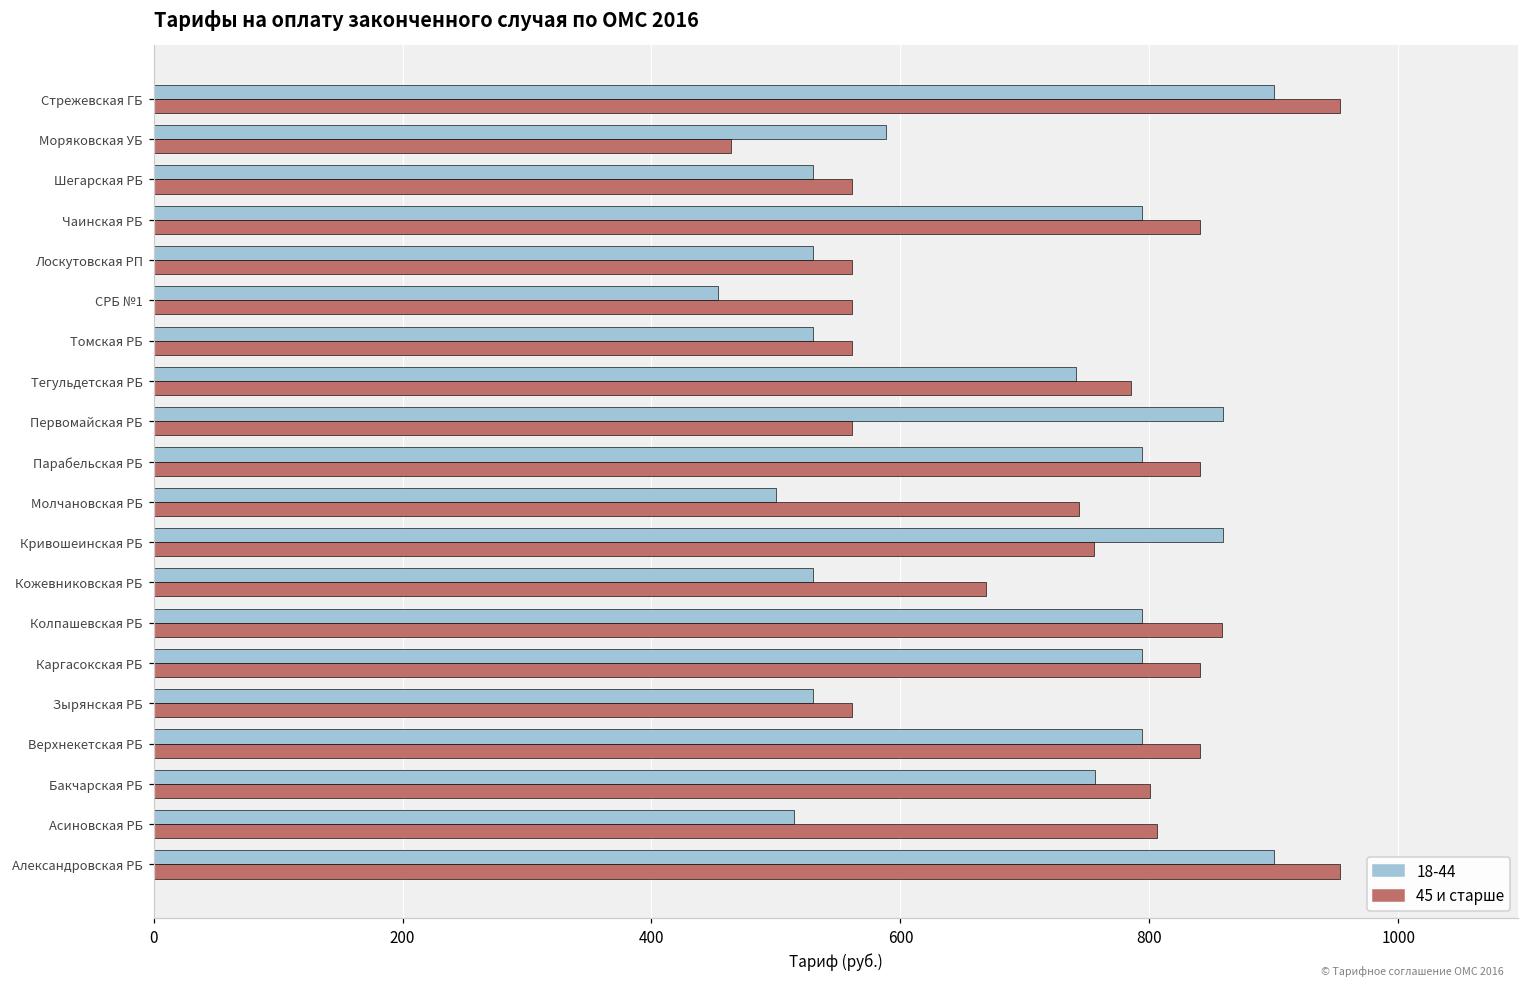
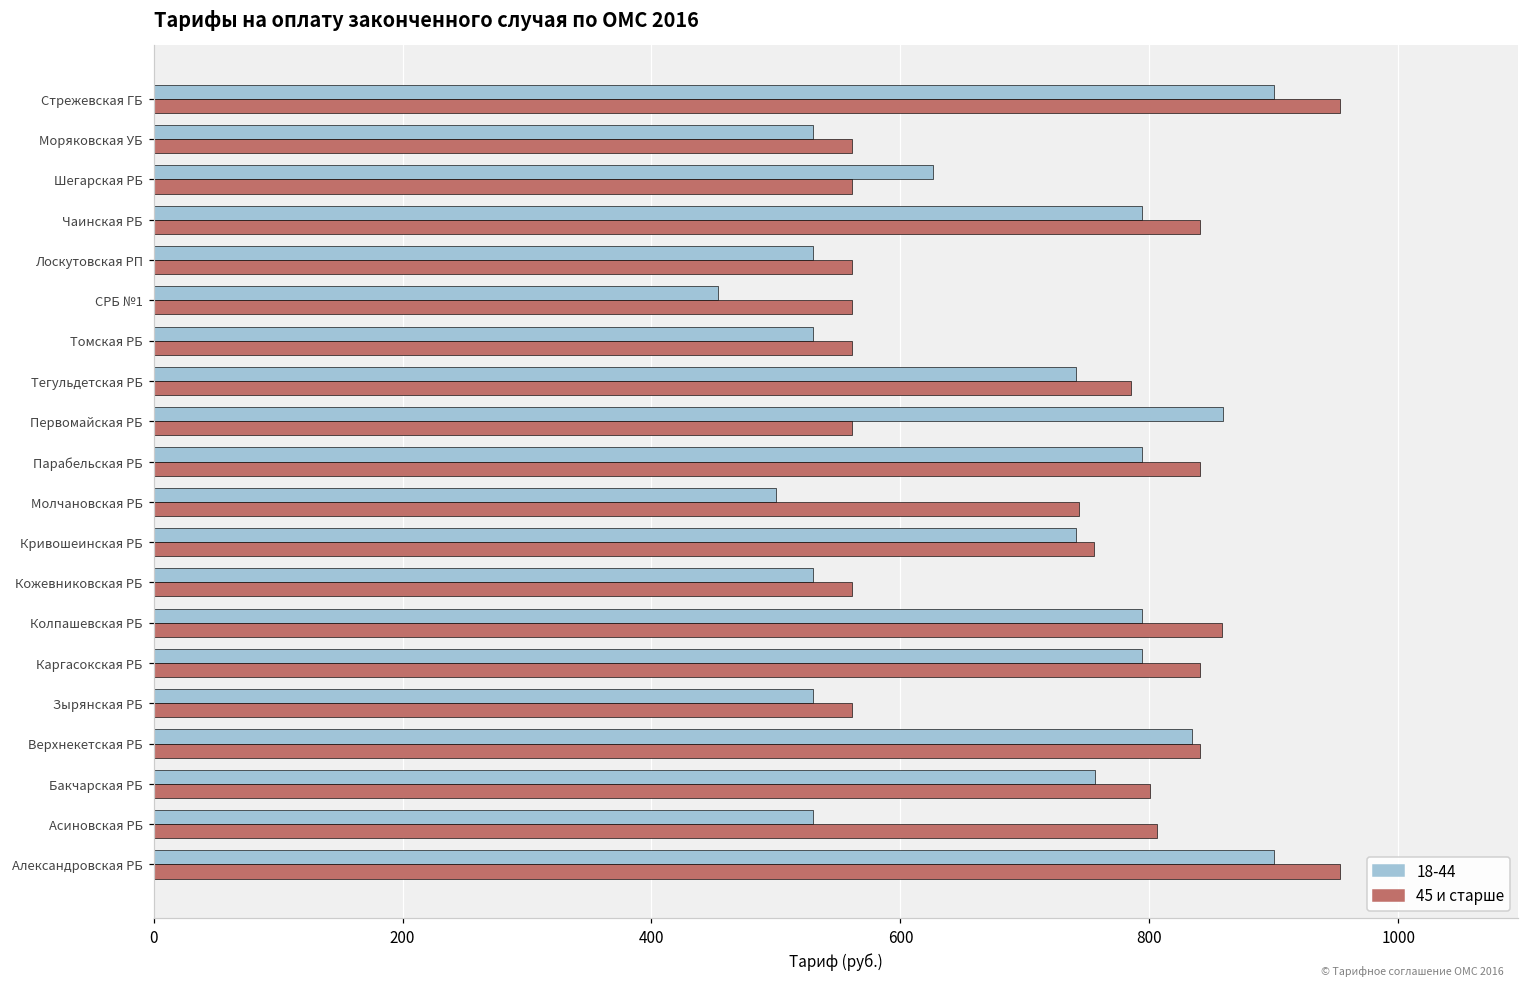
18-44, Моряковская УБ: 589 -> 530
45 и старше, Моряковская УБ: 464 -> 561
18-44, Шегарская РБ: 530 -> 626
18-44, Кривошеинская РБ: 859 -> 741
45 и старше, Кожевниковская РБ: 669 -> 561
18-44, Верхнекетская РБ: 794 -> 834
18-44, Асиновская РБ: 514 -> 530
